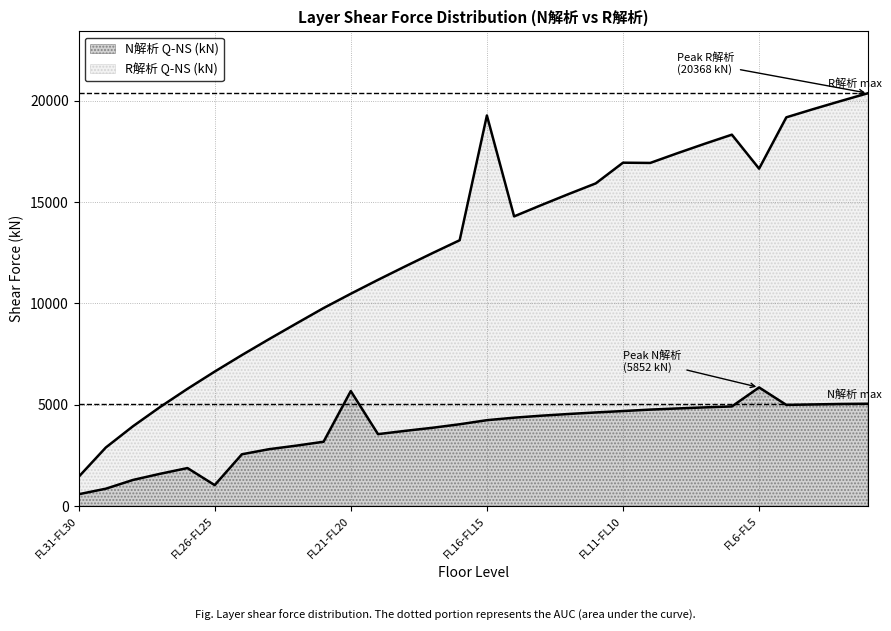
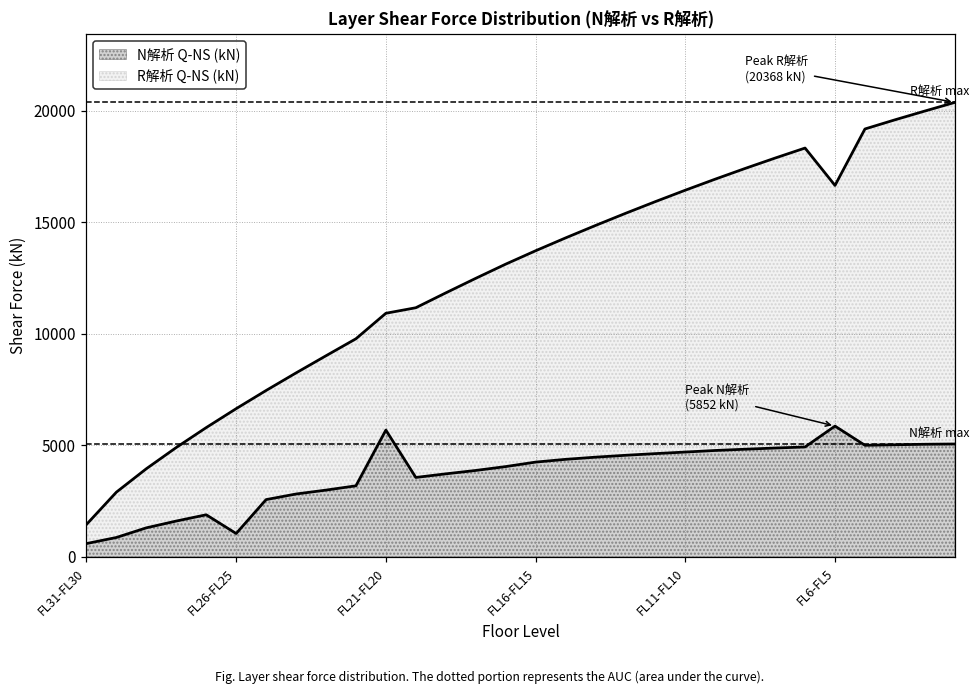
R解析 Q-NS (kN), FL21-FL20: 10500 -> 10900
R解析 Q-NS (kN), FL16-FL15: 19300 -> 13700
R解析 Q-NS (kN), FL11-FL10: 16900 -> 16400
